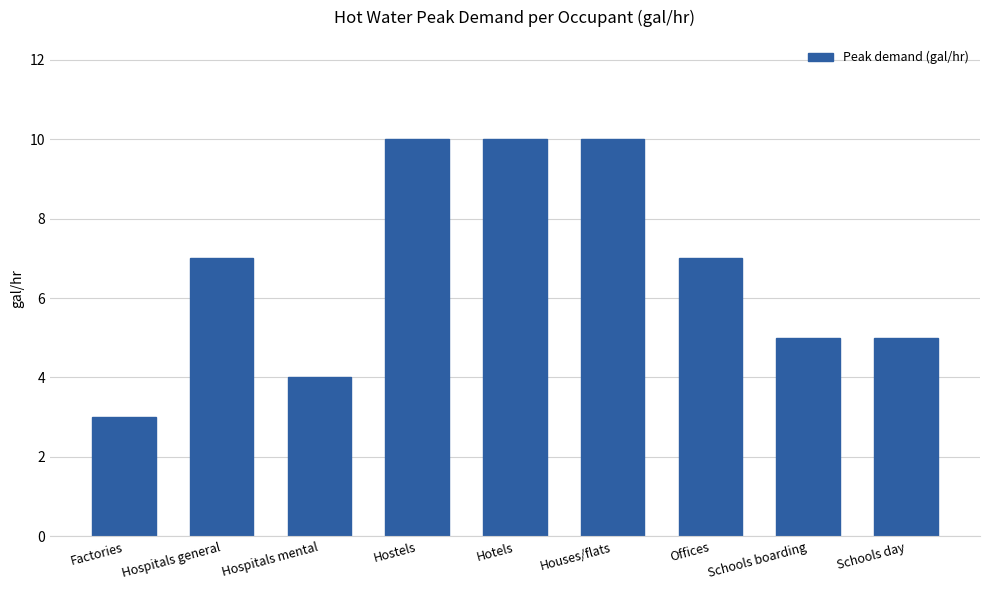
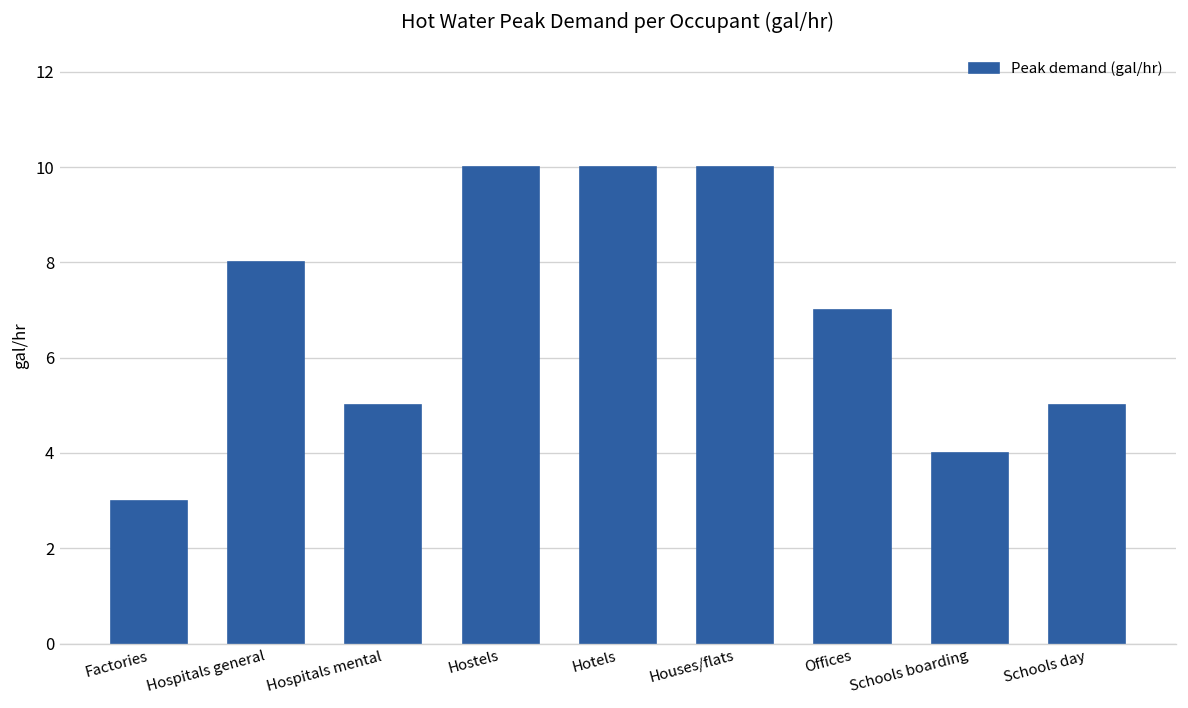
Hospitals general: 7 -> 8
Hospitals mental: 4 -> 5
Schools boarding: 5 -> 4
